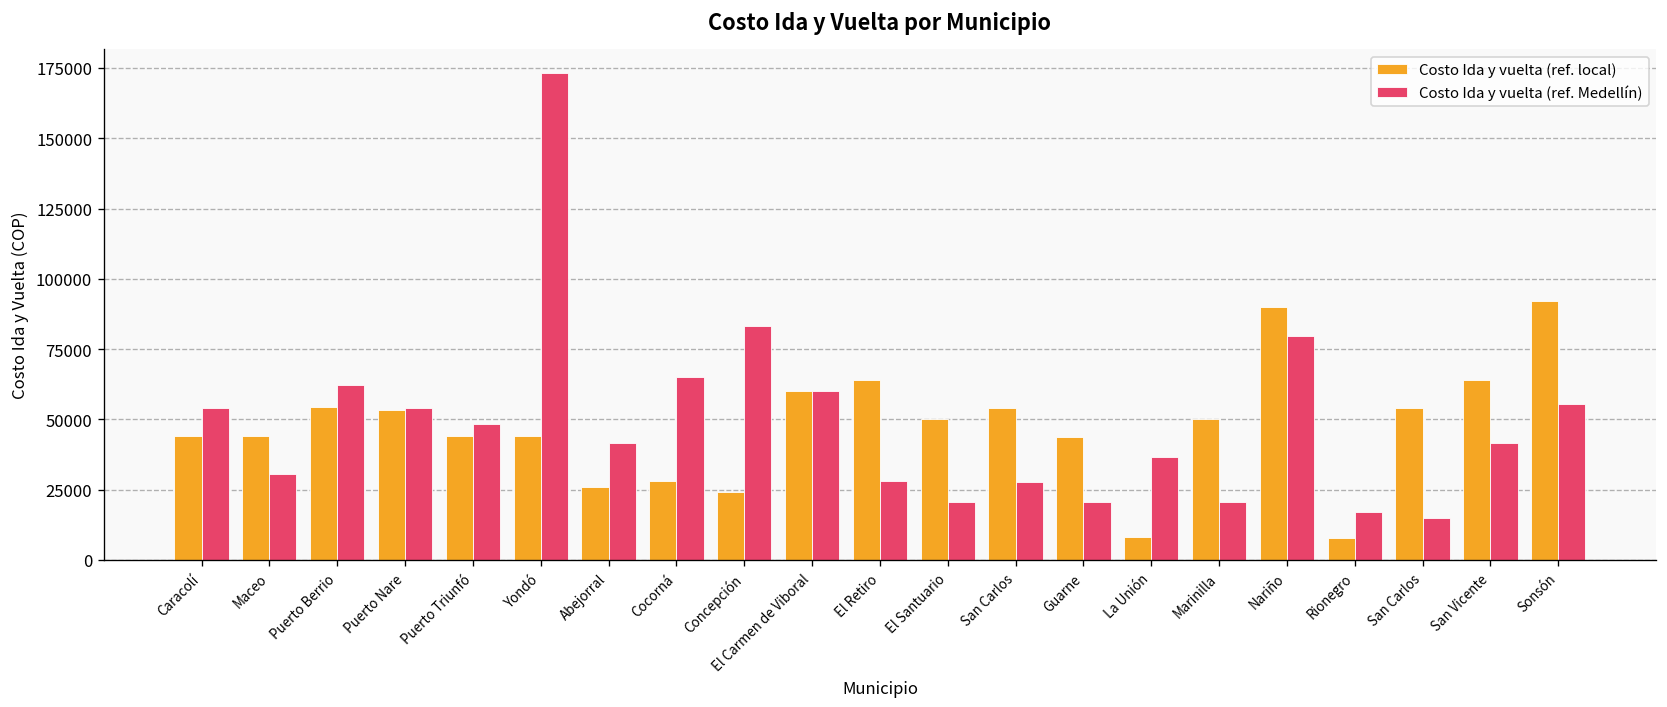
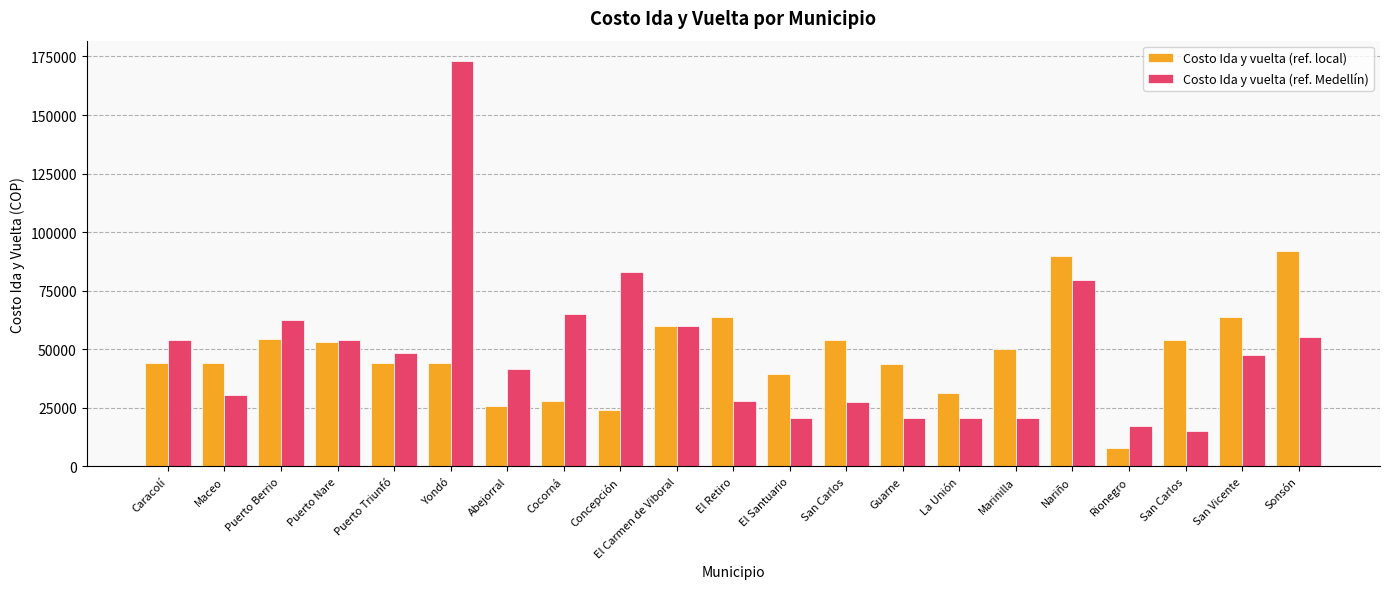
Costo Ida y vuelta (ref. local), El Santuario: 50000 -> 39000
Costo Ida y vuelta (ref. local), La Unión: 8000 -> 32000
Costo Ida y vuelta (ref. Medellín), La Unión: 36000 -> 21000
Costo Ida y vuelta (ref. Medellín), San Vicente: 42000 -> 47000
